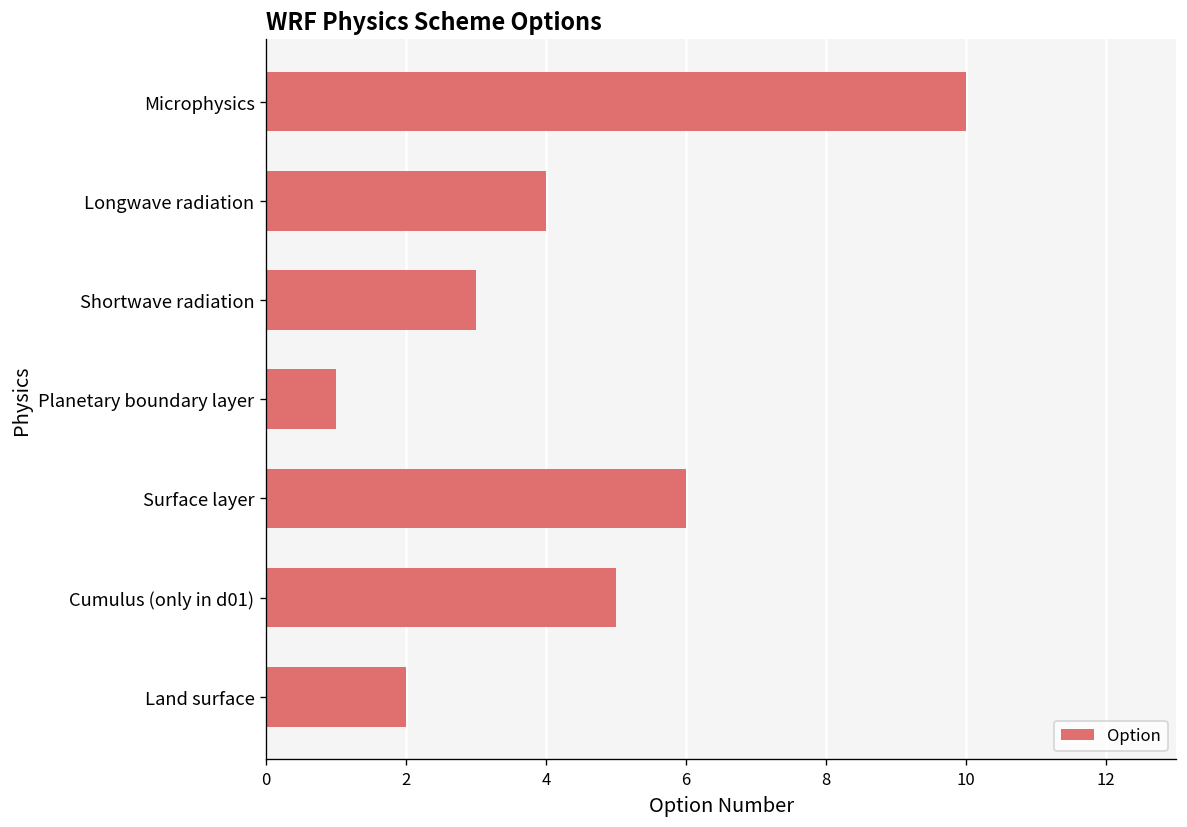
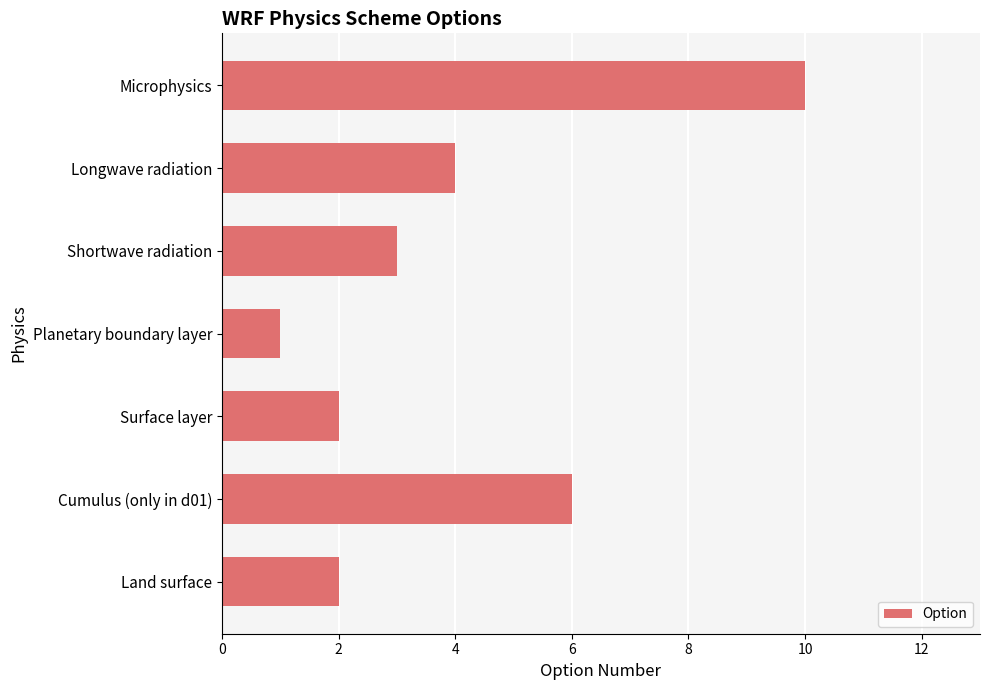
Surface layer: 6 -> 2
Cumulus (only in d01): 5 -> 6
